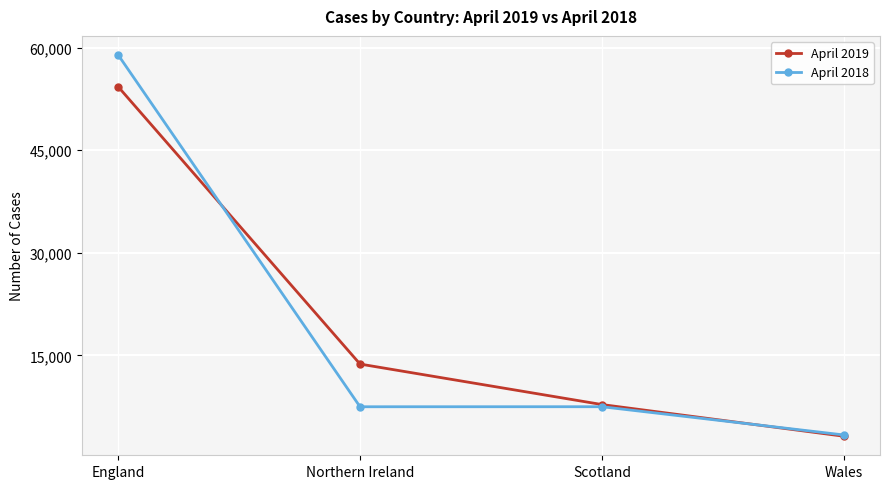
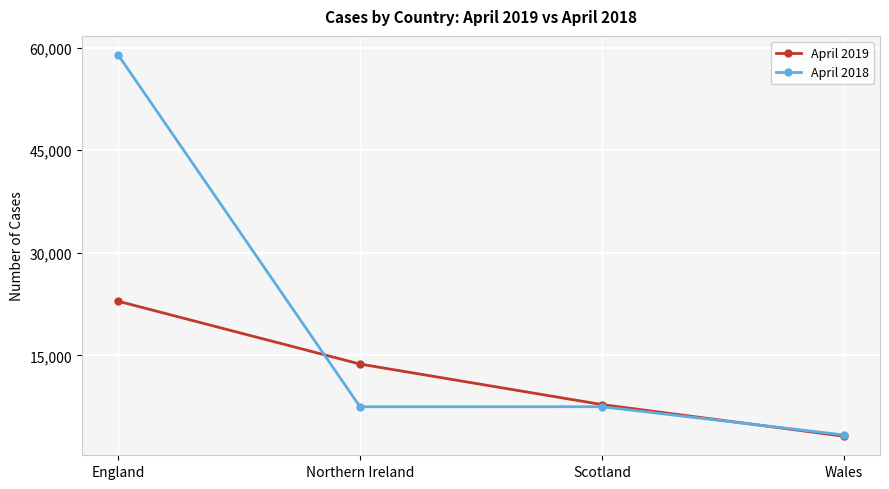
April 2019, England: 54,000 -> 23,000
